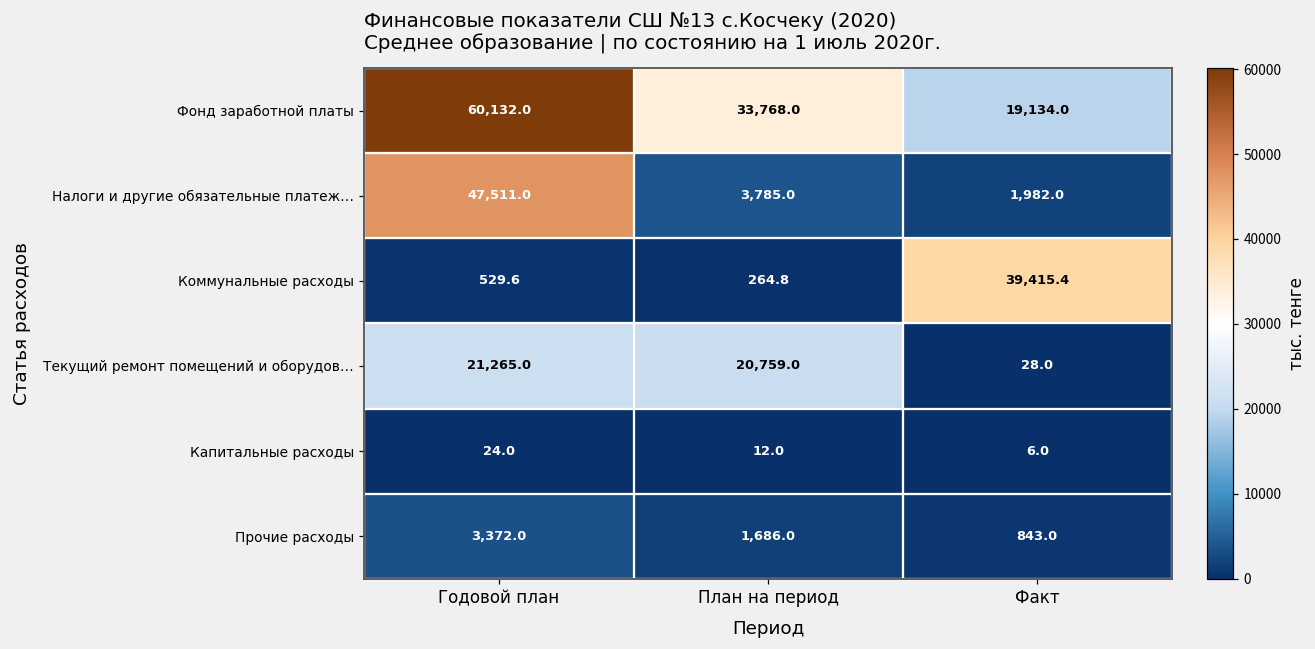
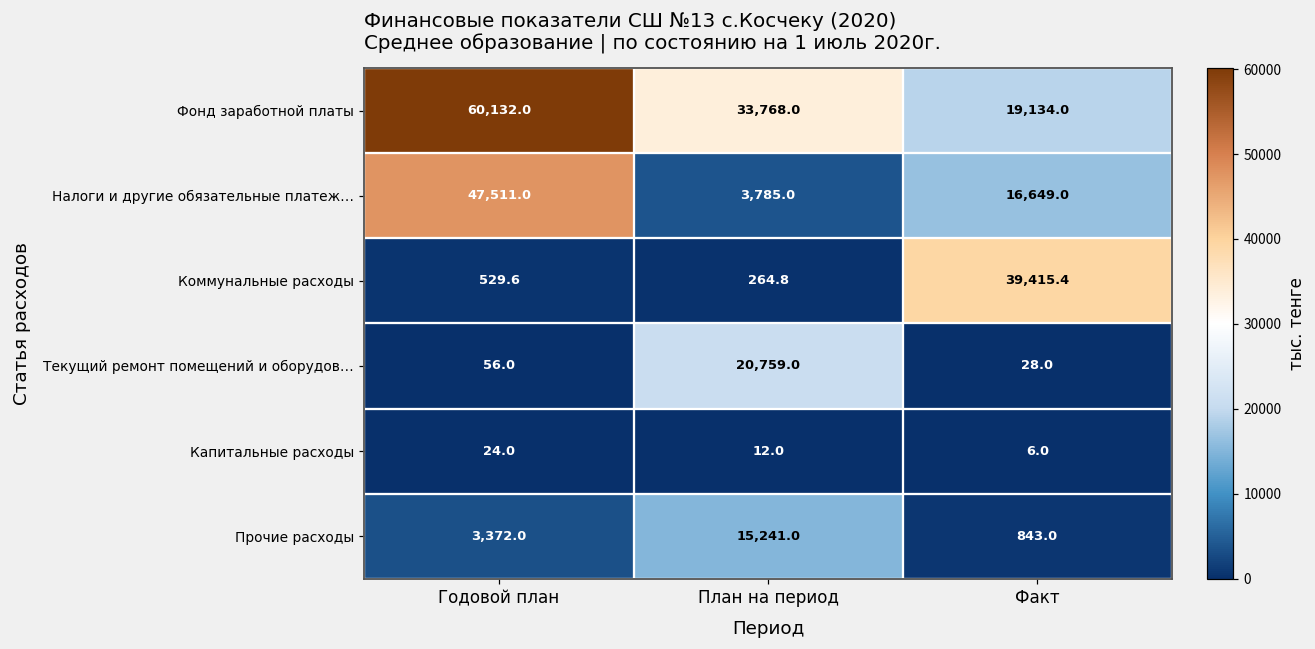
Налоги и другие обязательные платеж…, Факт: 1,982.0 -> 16,649.0
Текущий ремонт помещений и оборудов…, Годовой план: 21,265.0 -> 56.0
Прочие расходы, План на период: 1,686.0 -> 15,241.0
